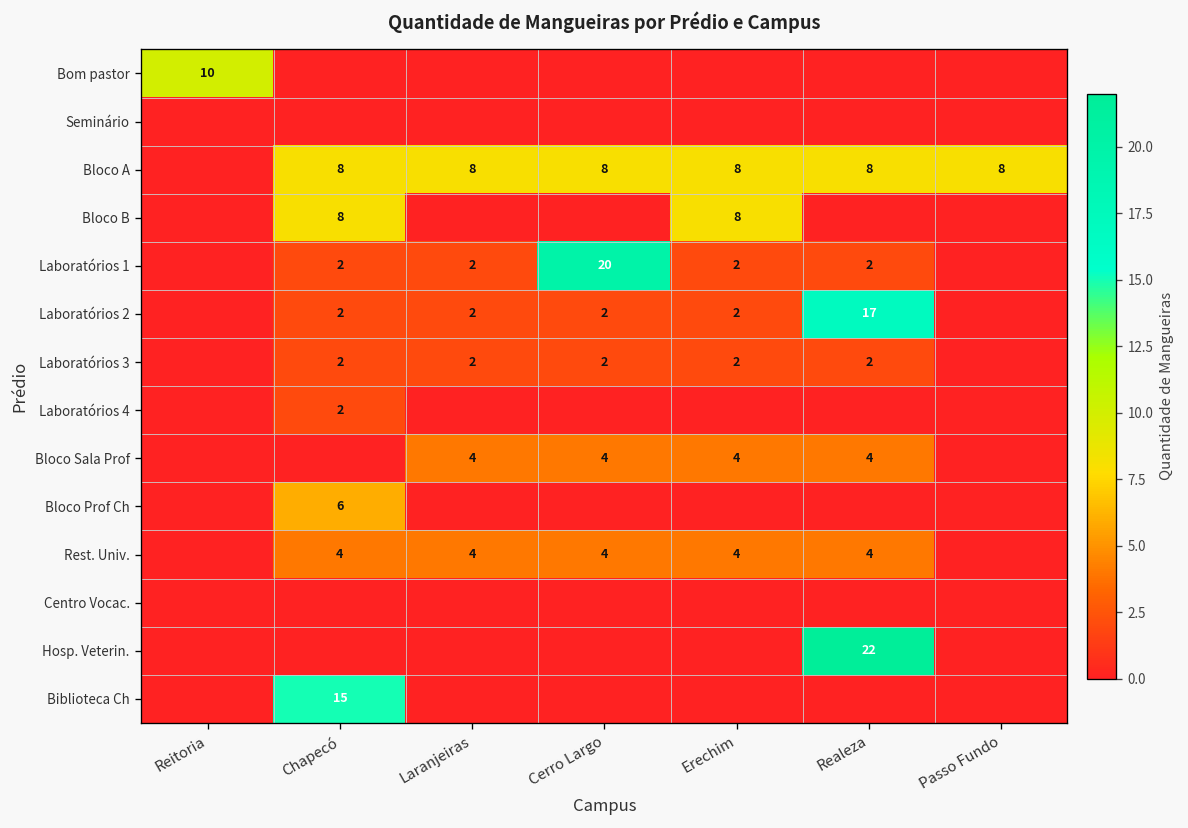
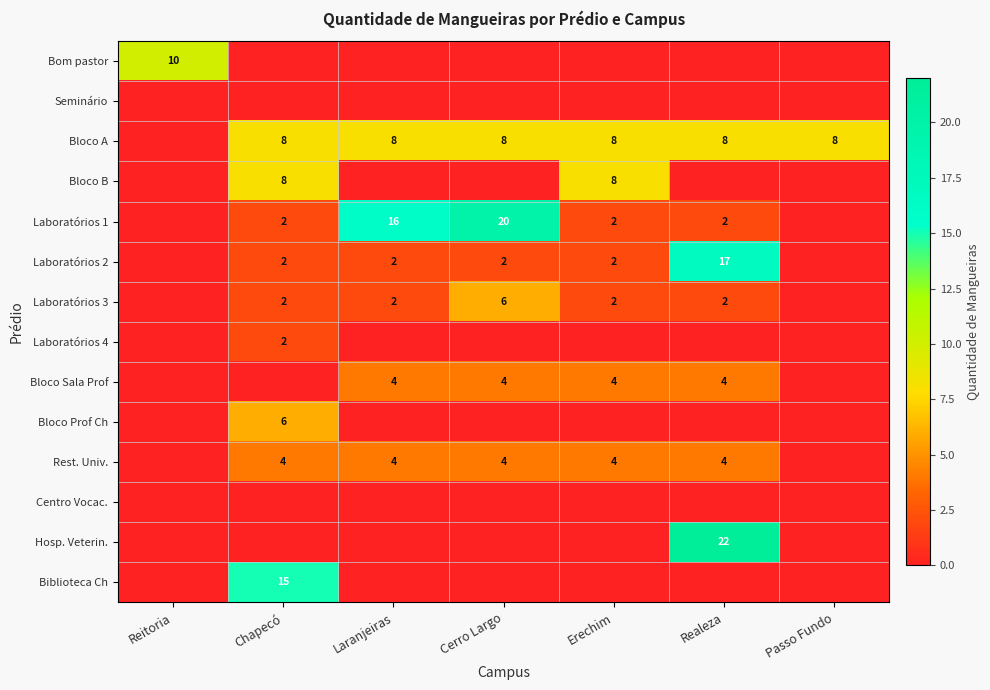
Laboratórios 1, Laranjeiras: 2 -> 16
Laboratórios 3, Cerro Largo: 2 -> 6
